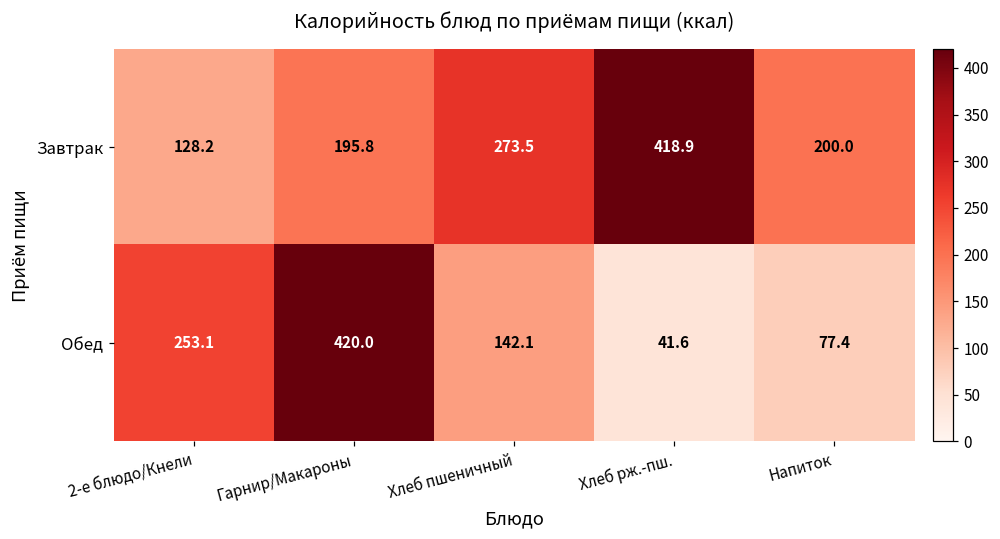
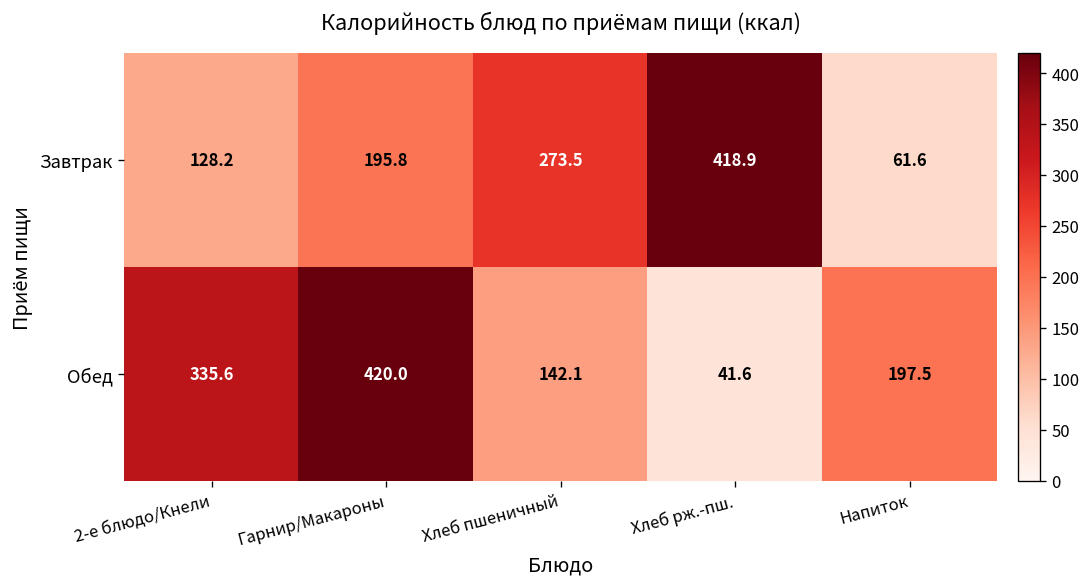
Завтрак, Напиток: 200.0 -> 61.6
Обед, 2-е блюдо/Кнели: 253.1 -> 335.6
Обед, Напиток: 77.4 -> 197.5
